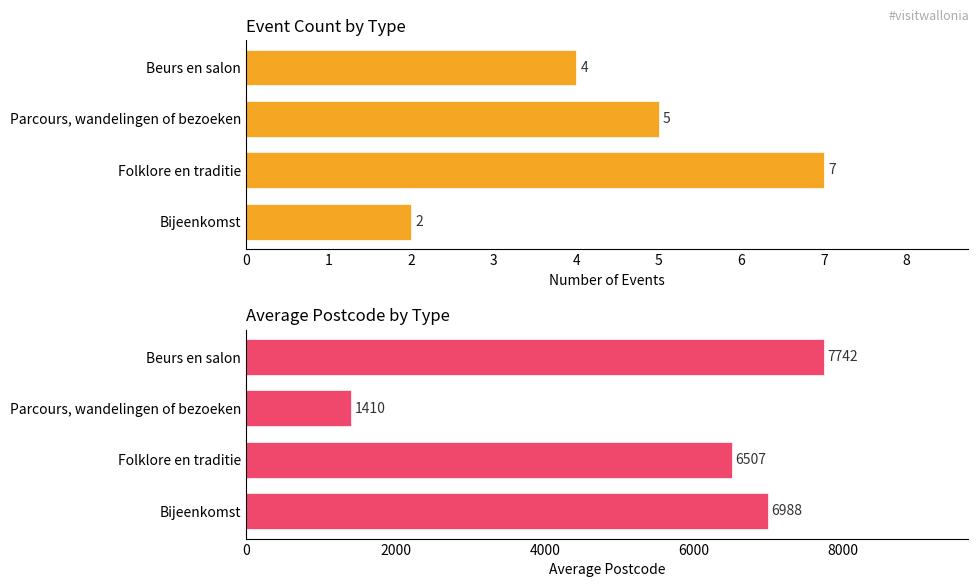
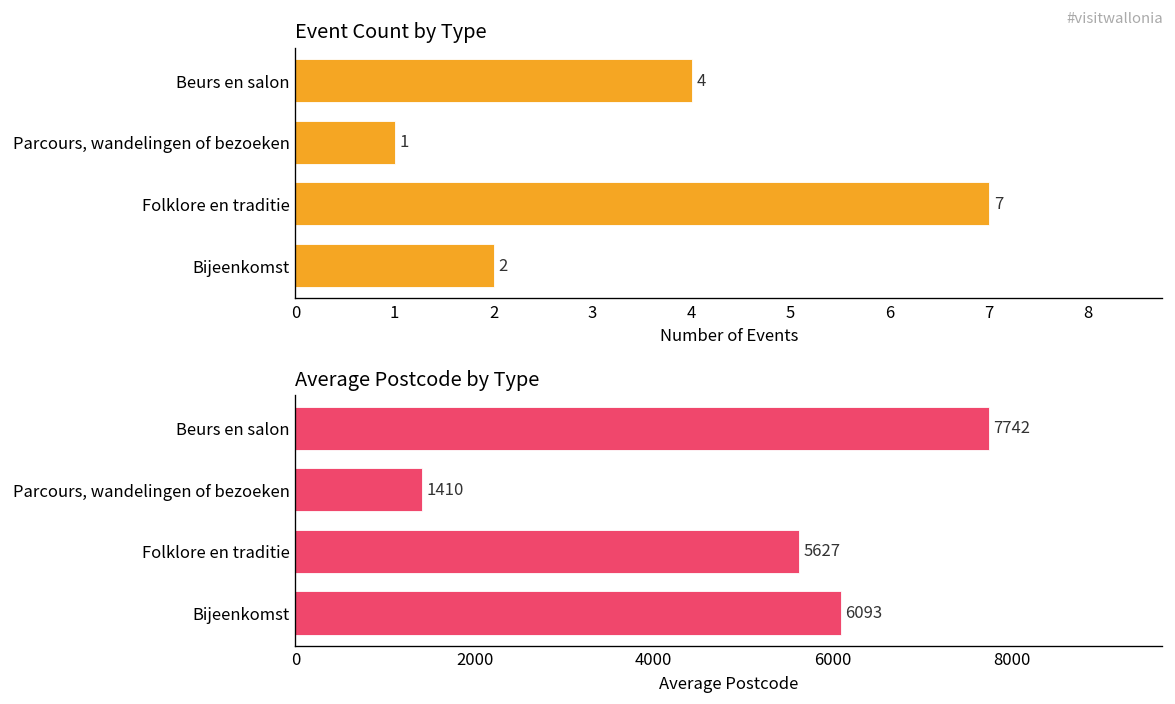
Event Count by Type, Parcours, wandelingen of bezoeken: 5 -> 1
Average Postcode by Type, Folklore en traditie: 6507 -> 5627
Average Postcode by Type, Bijeenkomst: 6988 -> 6093
